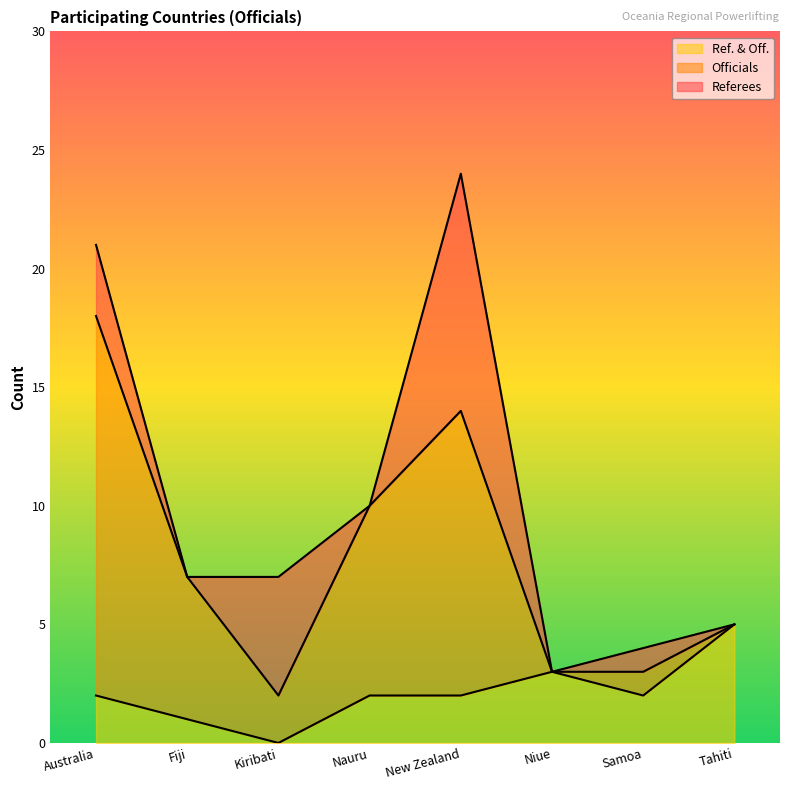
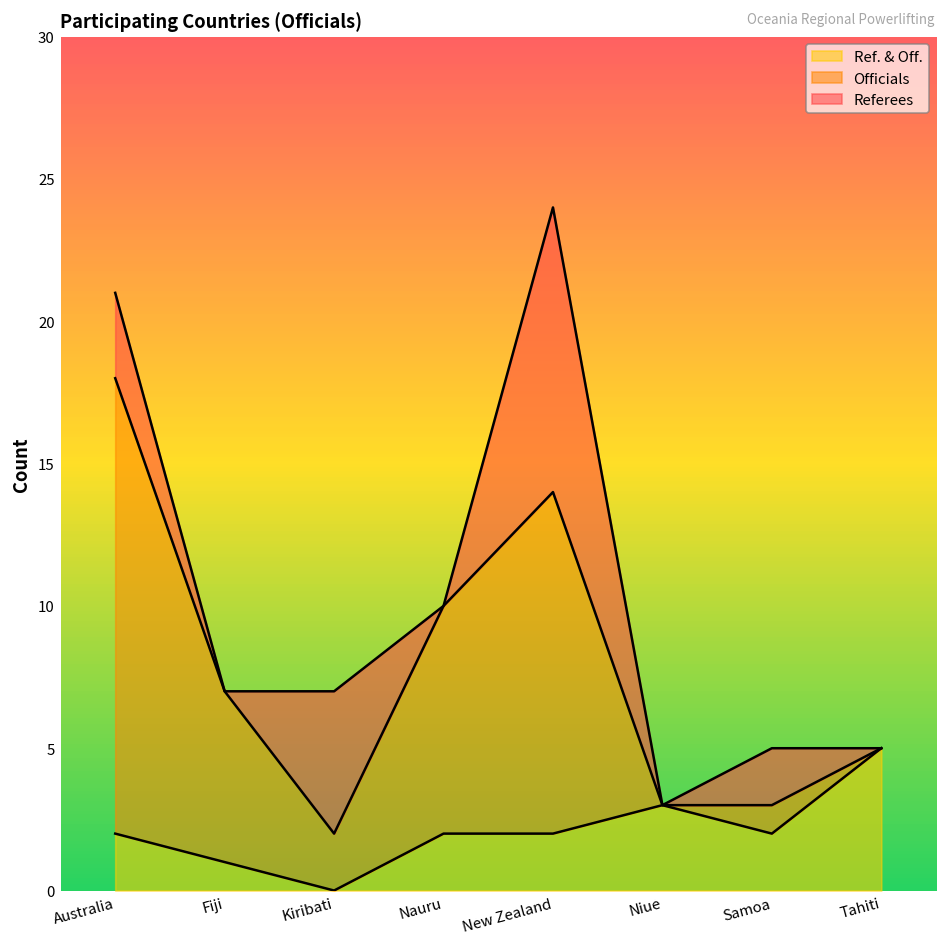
Referees, Samoa: 1 -> 2
